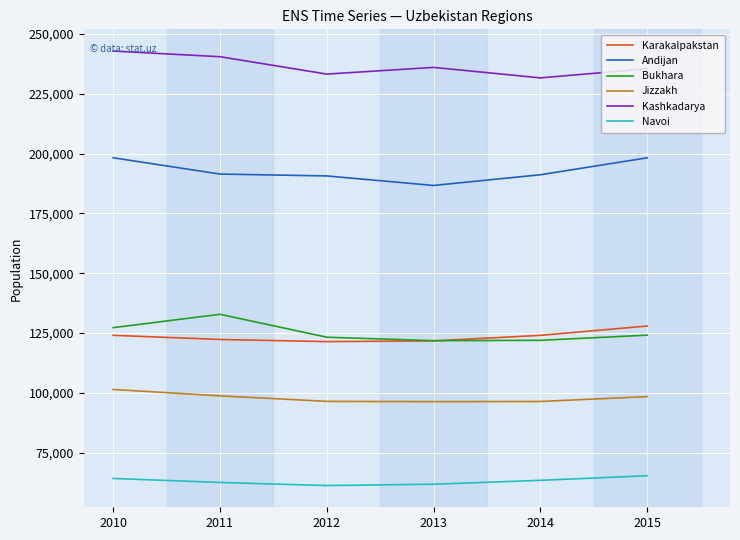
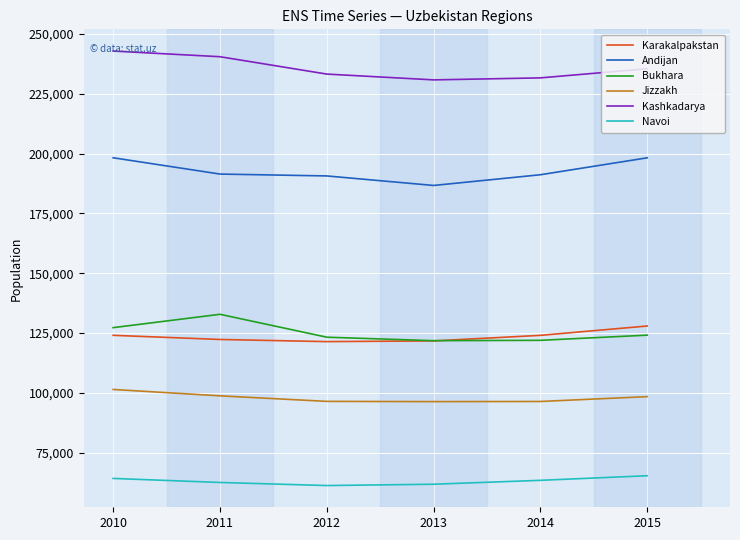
Kashkadarya, 2013: 236,000 -> 231,000
